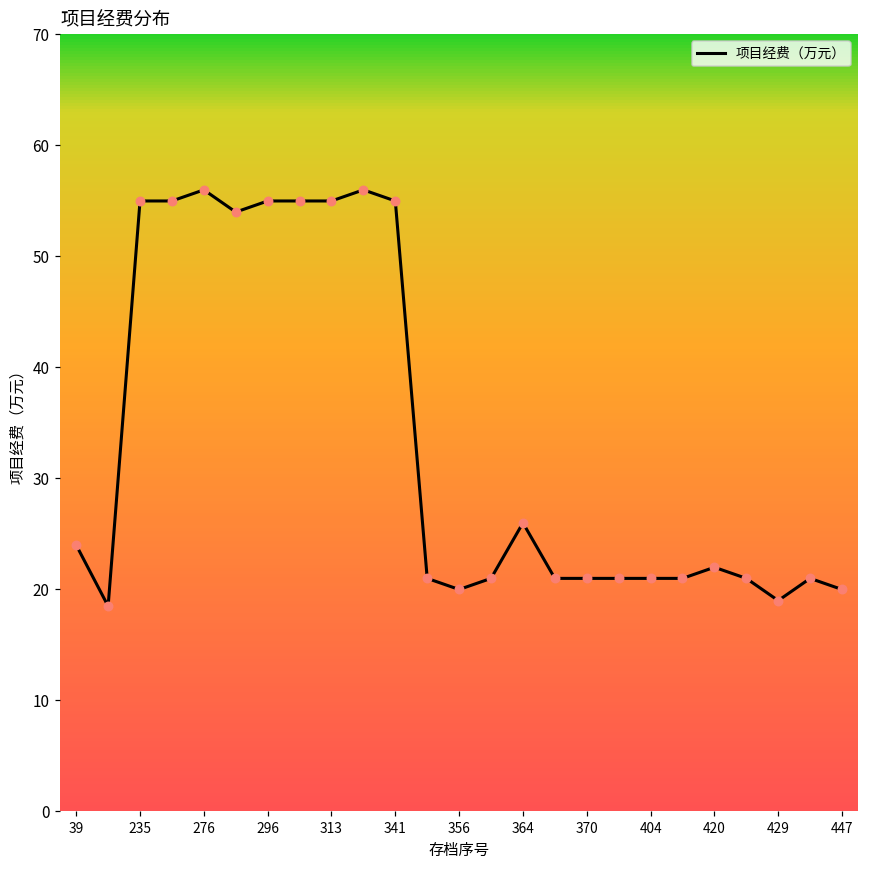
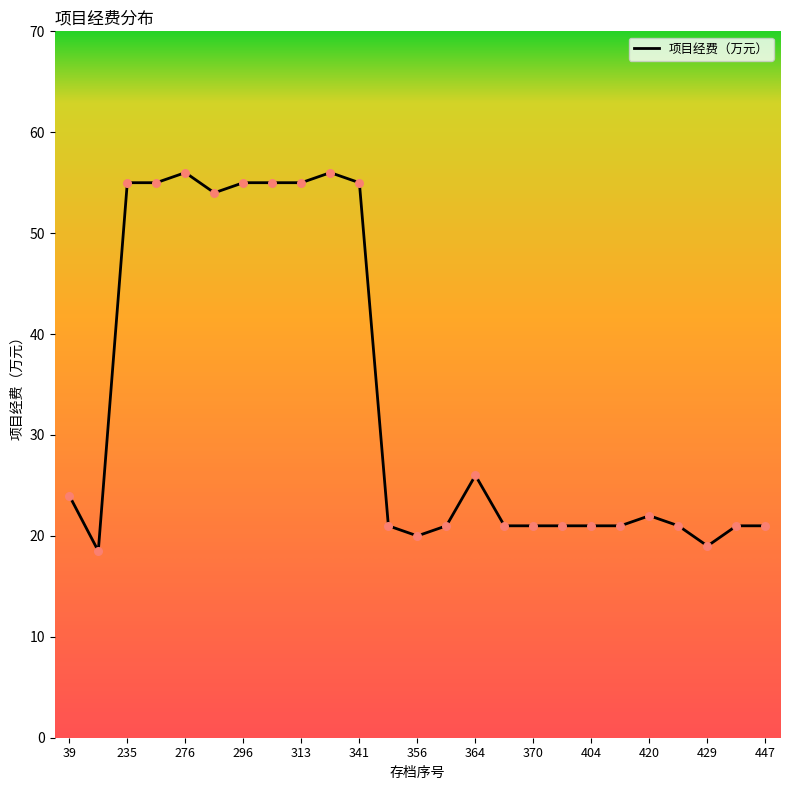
447: 20 -> 21
